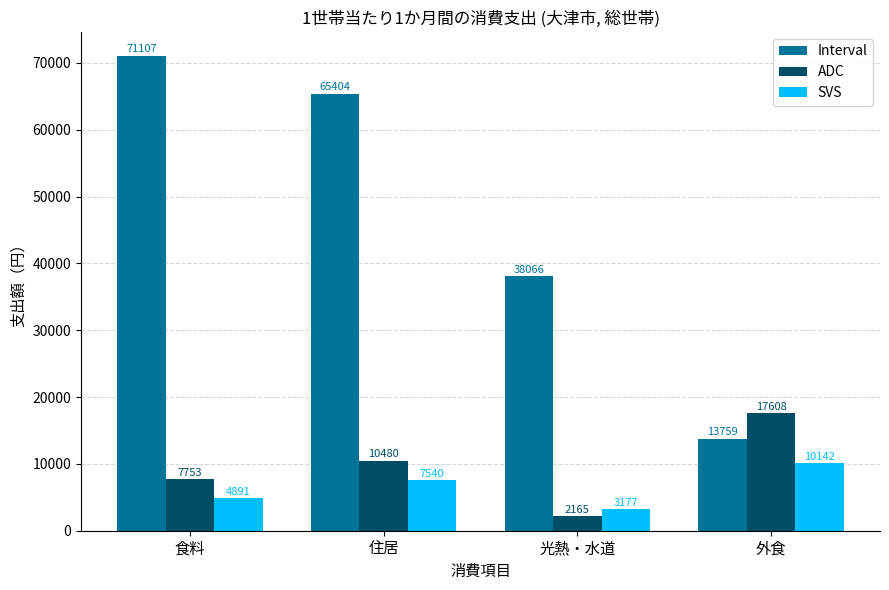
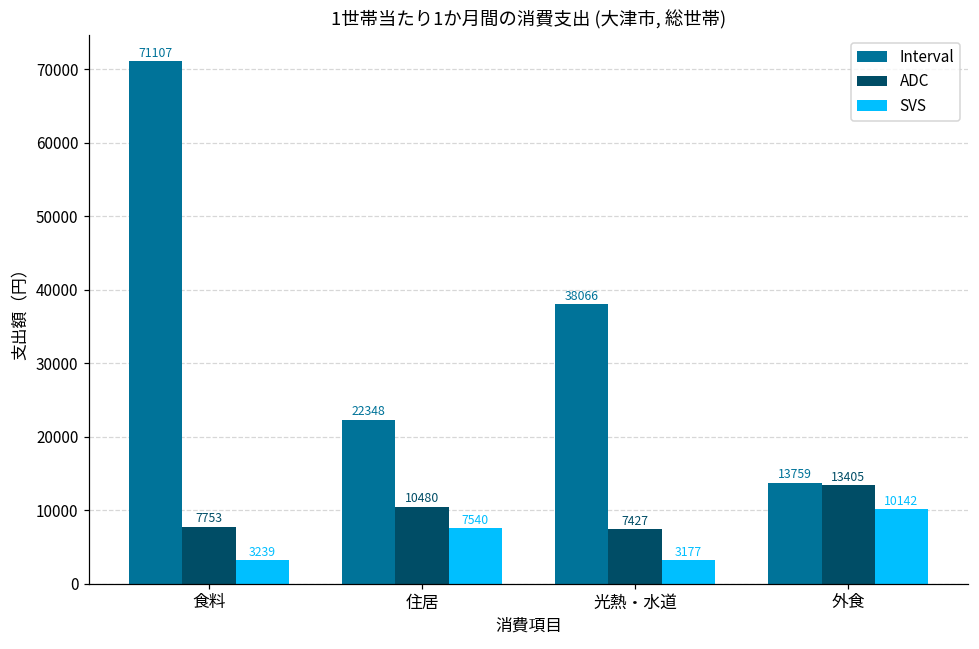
SVS, 食料: 4891 -> 3239
Interval, 住居: 65404 -> 22348
ADC, 光熱・水道: 2165 -> 7427
ADC, 外食: 17608 -> 13405
